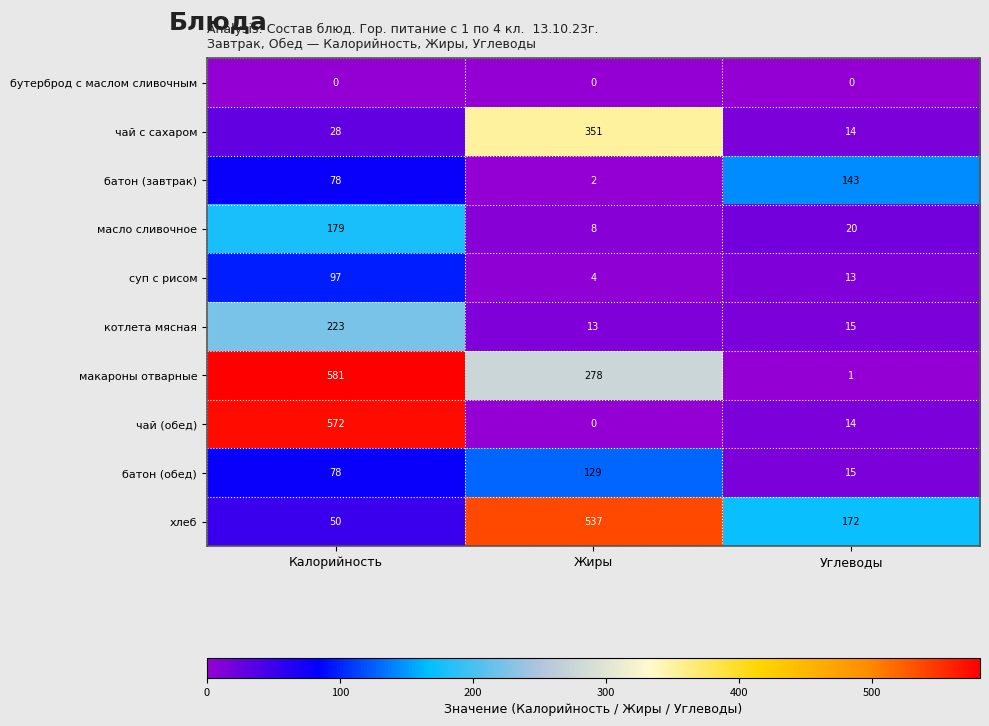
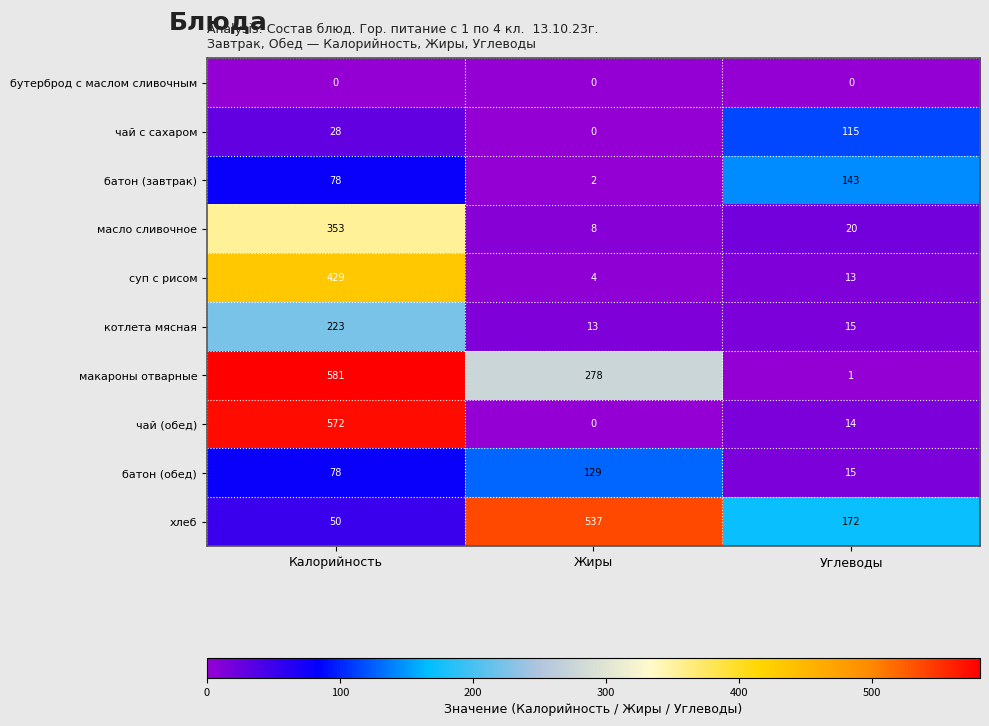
чай с сахаром, Жиры: 351 -> 0
чай с сахаром, Углеводы: 14 -> 115
масло сливочное, Калорийность: 179 -> 353
суп с рисом, Калорийность: 97 -> 429
